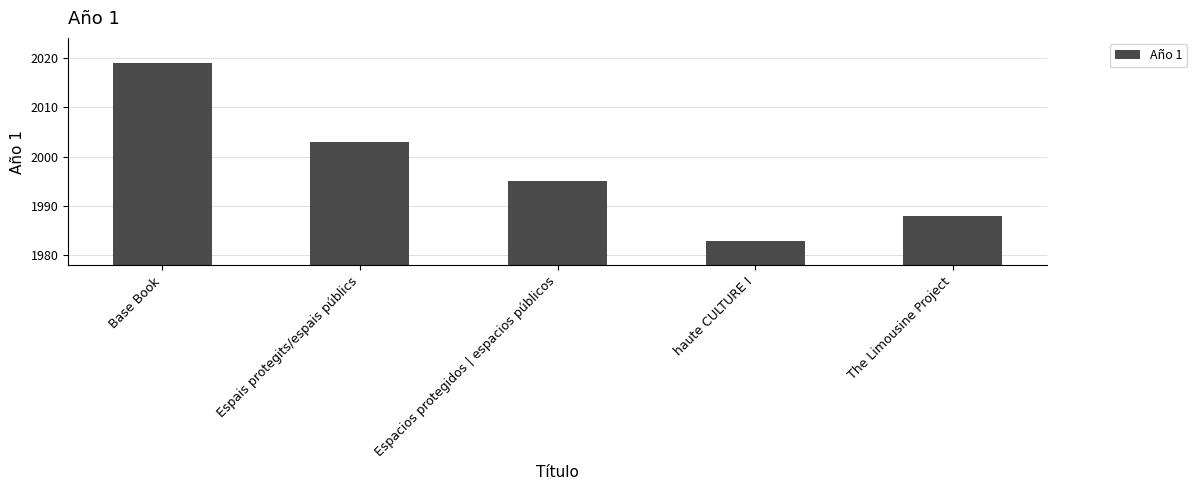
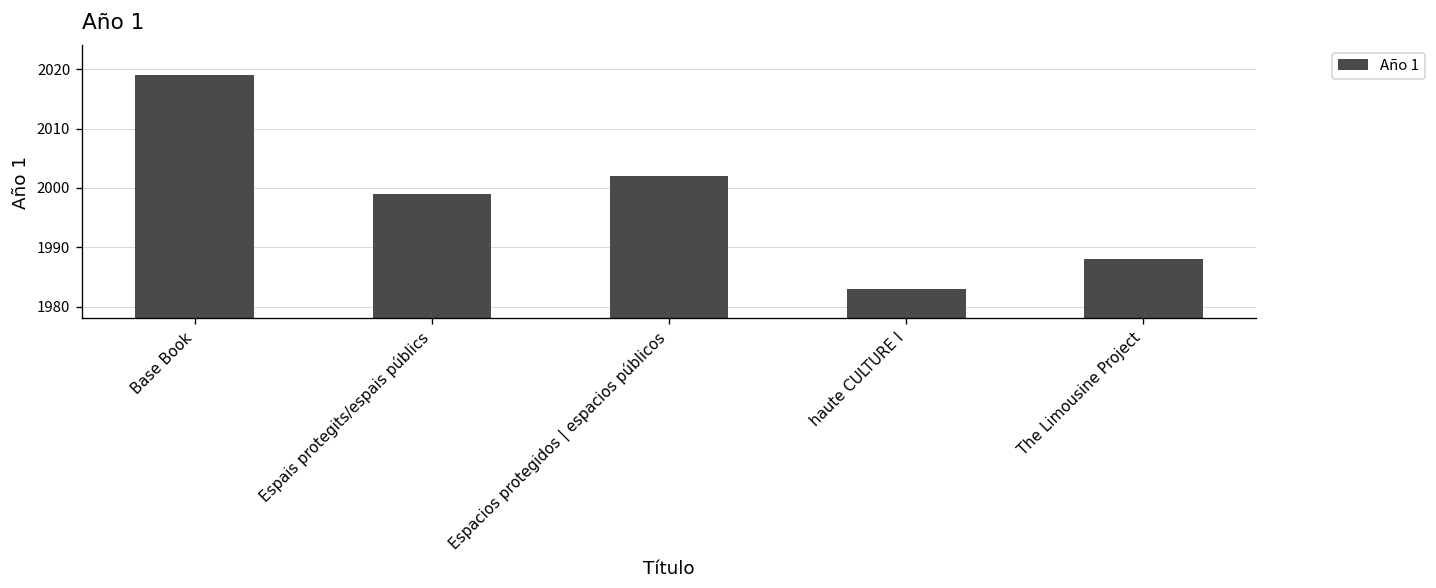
Espais protegits/espais públics: 2003 -> 1999
Espacios protegidos | espacios públicos: 1995 -> 2002
